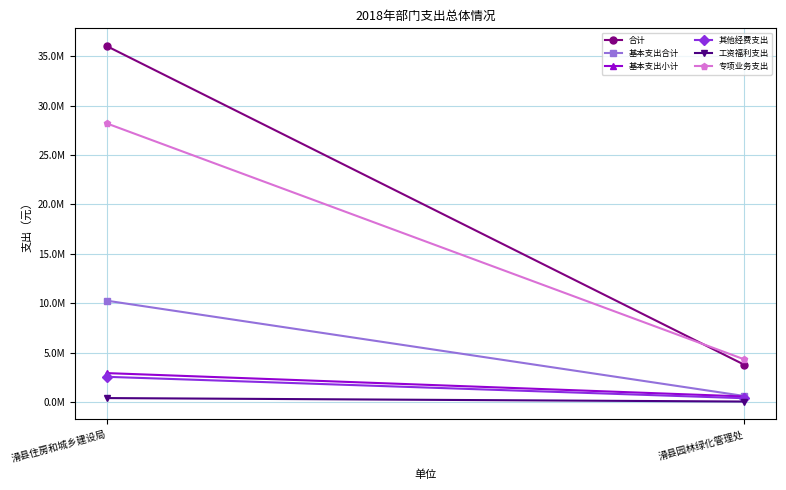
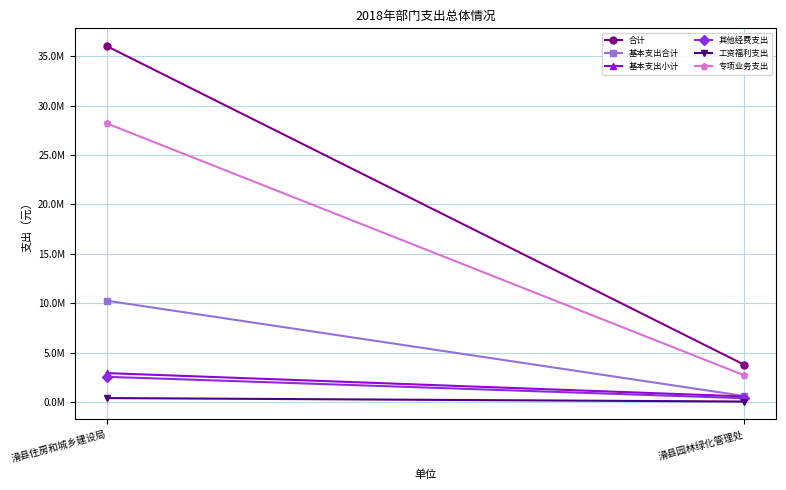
专项业务支出, 滑县园林绿化管理处: 4000000 -> 3000000
